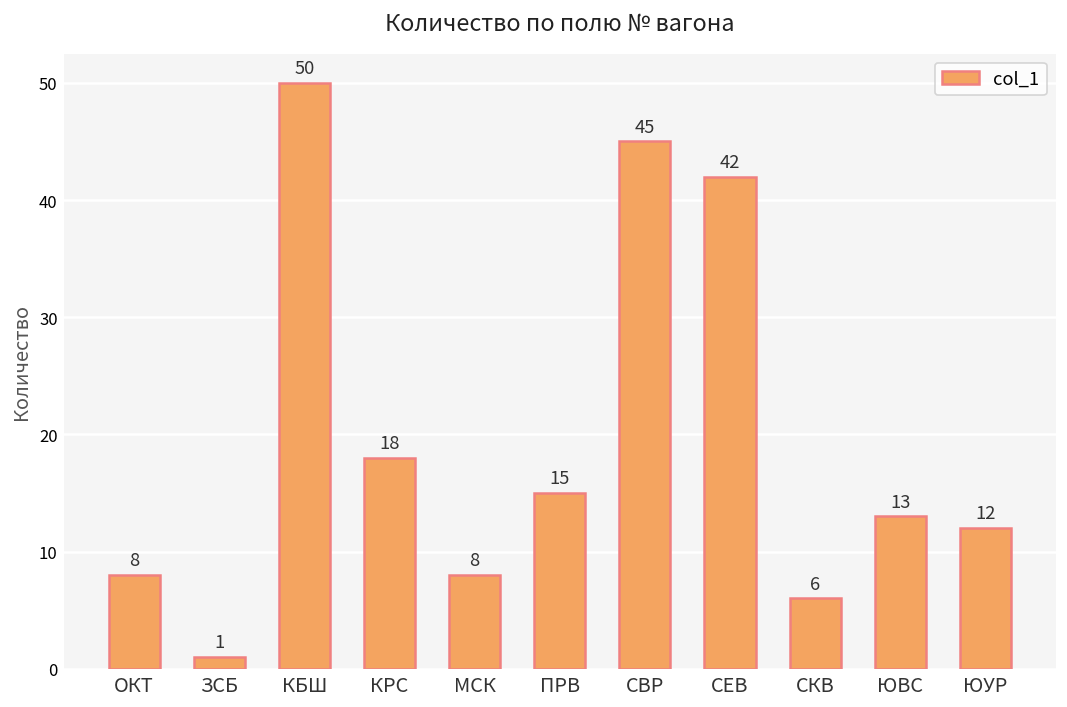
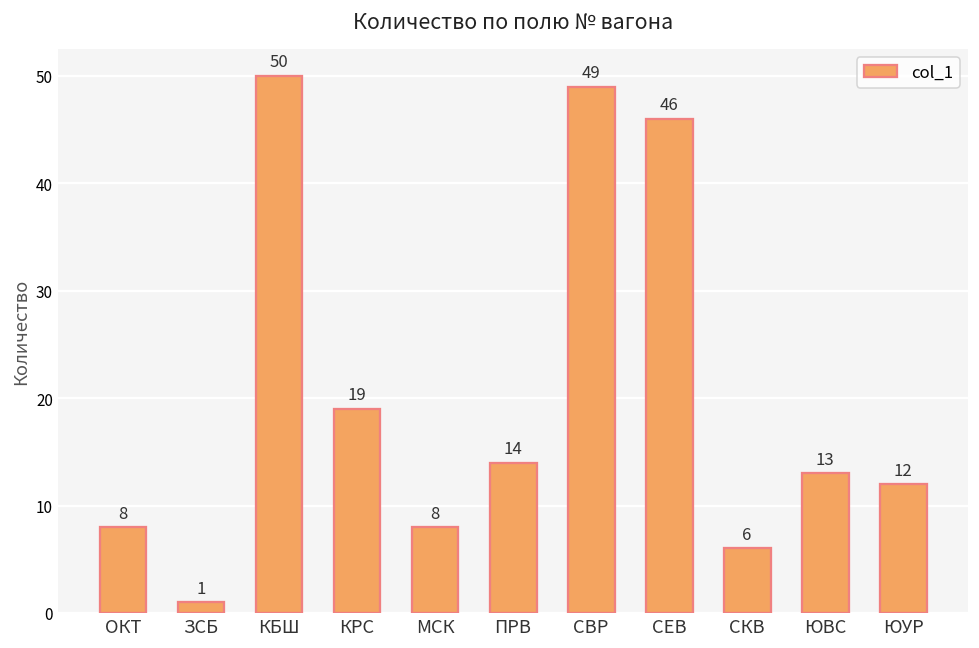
КРС: 18 -> 19
ПРВ: 15 -> 14
СВР: 45 -> 49
СЕВ: 42 -> 46
